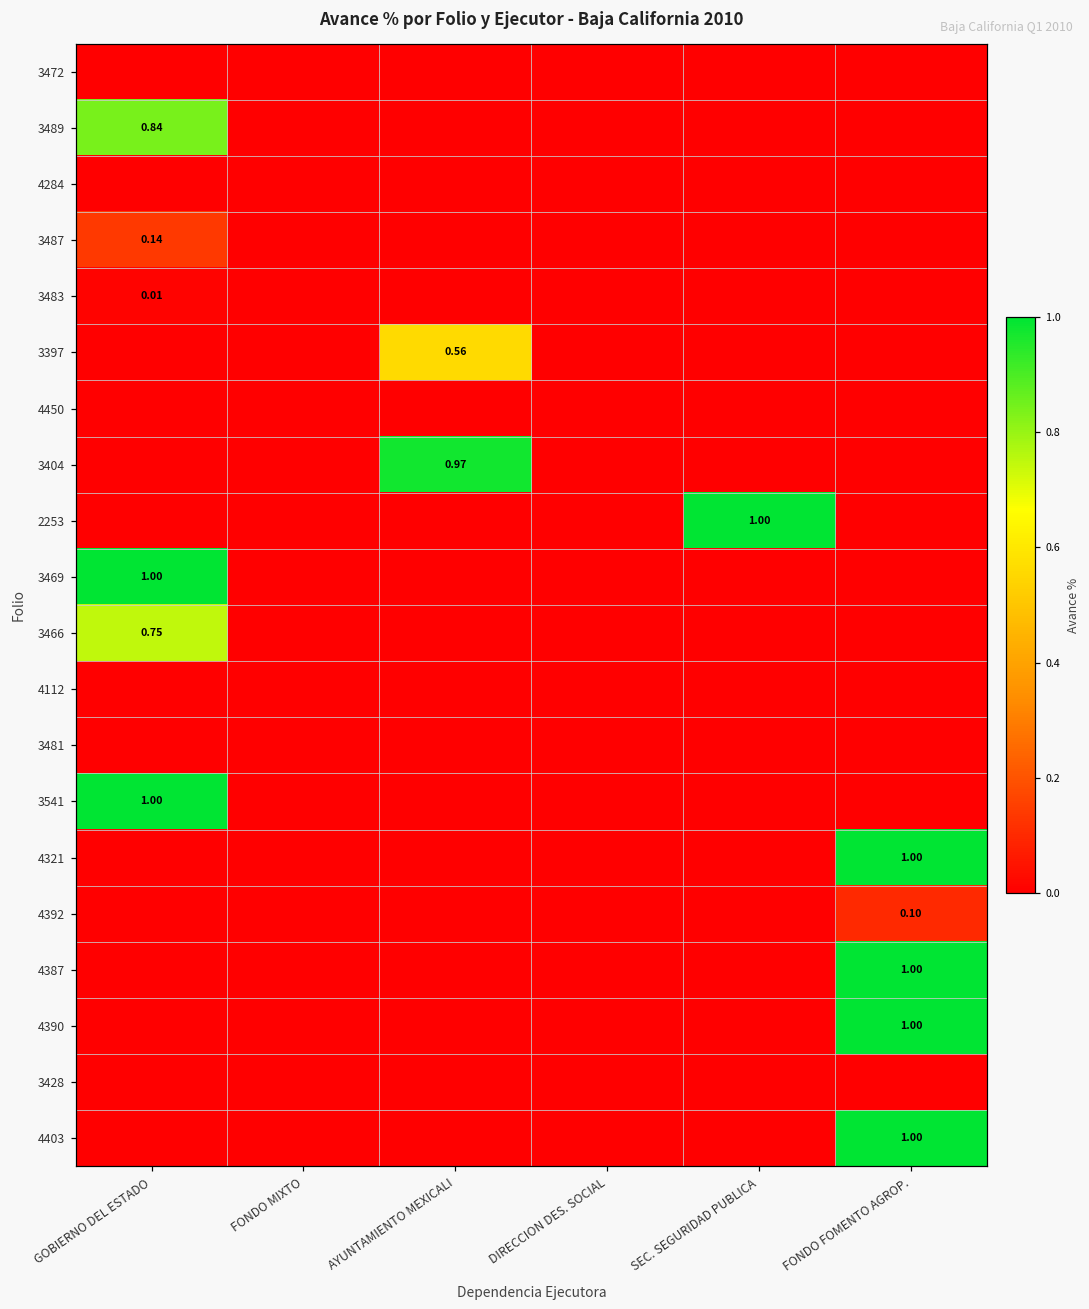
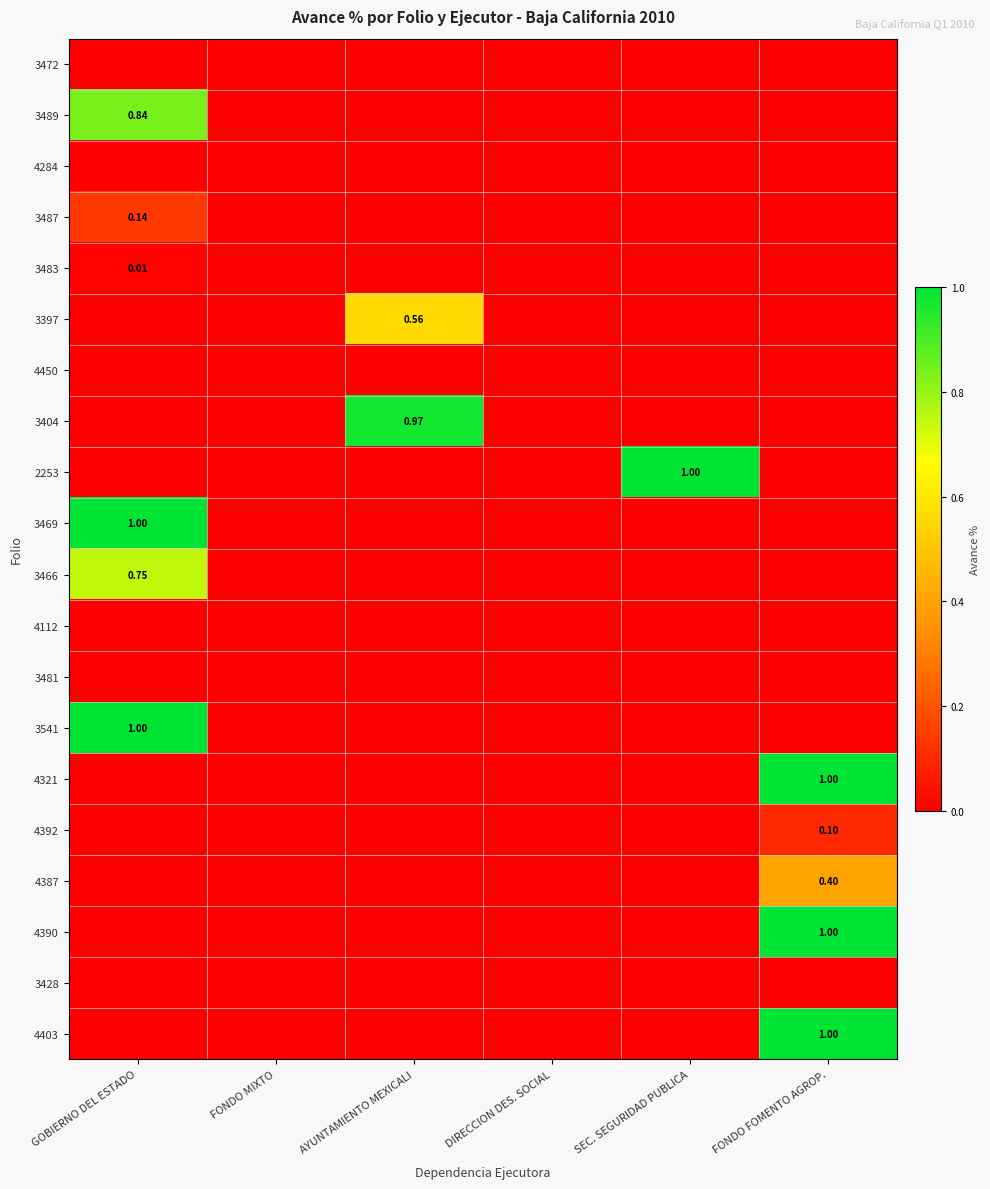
4387, FONDO FOMENTO AGROP.: 1.00 -> 0.40
